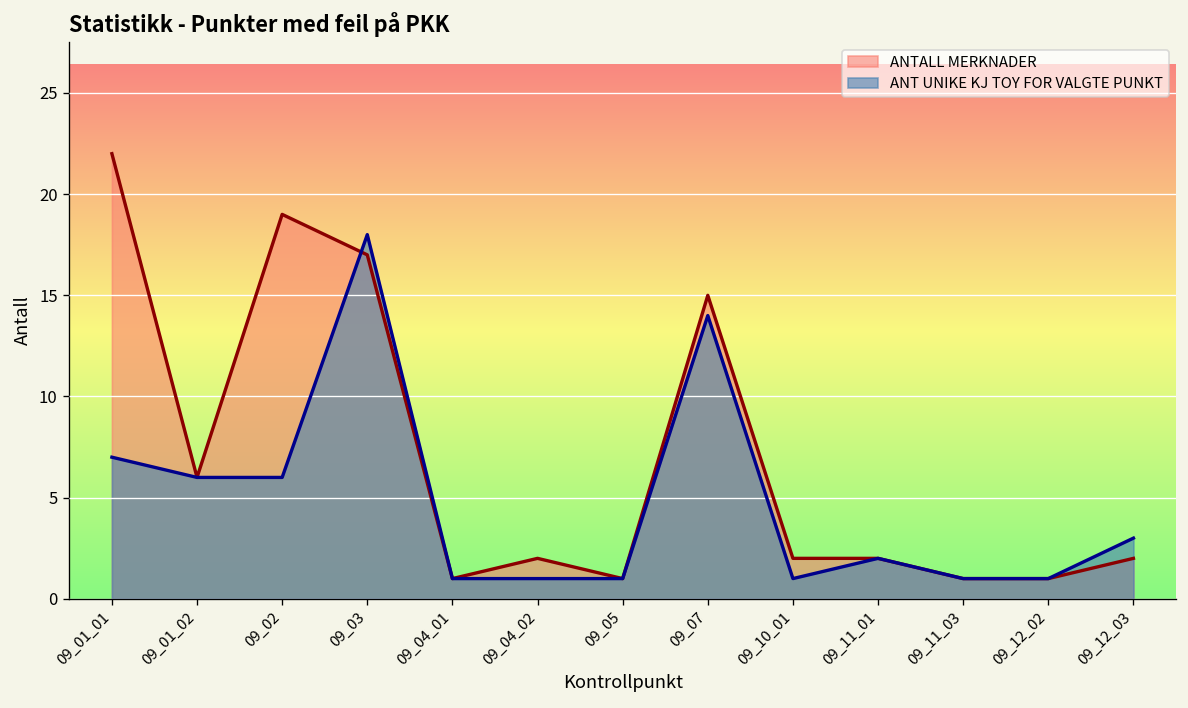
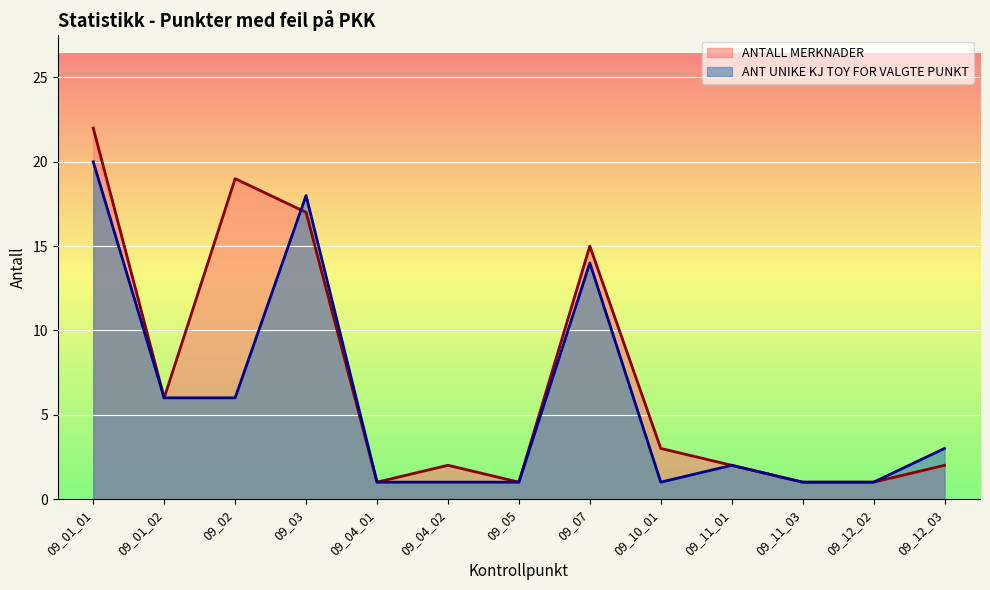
ANT UNIKE KJ TOY FOR VALGTE PUNKT, 09_01_01: 7 -> 20
ANTALL MERKNADER, 09_10_01: 2 -> 3
